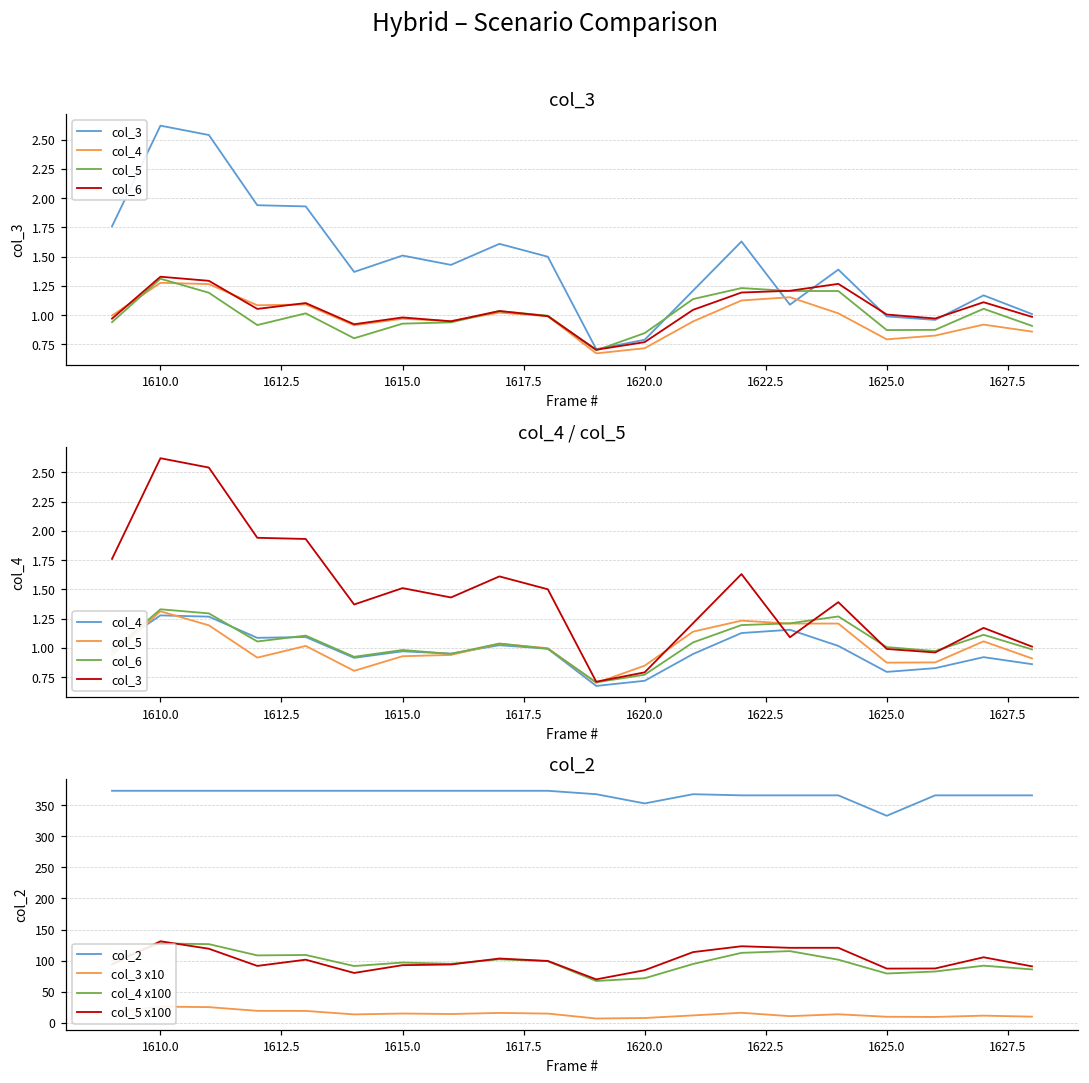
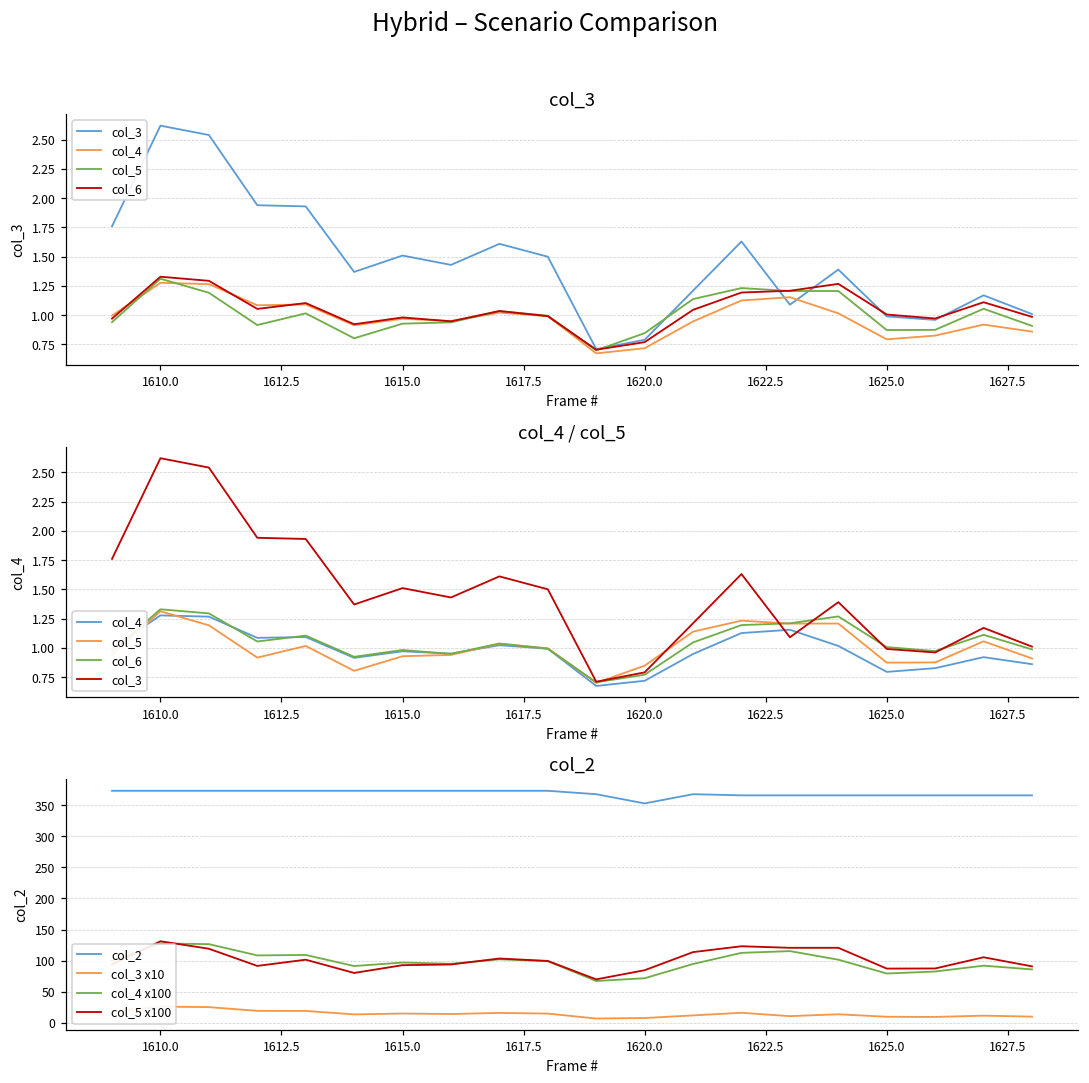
col_2, col_2, 1625.0: 330 -> 370
